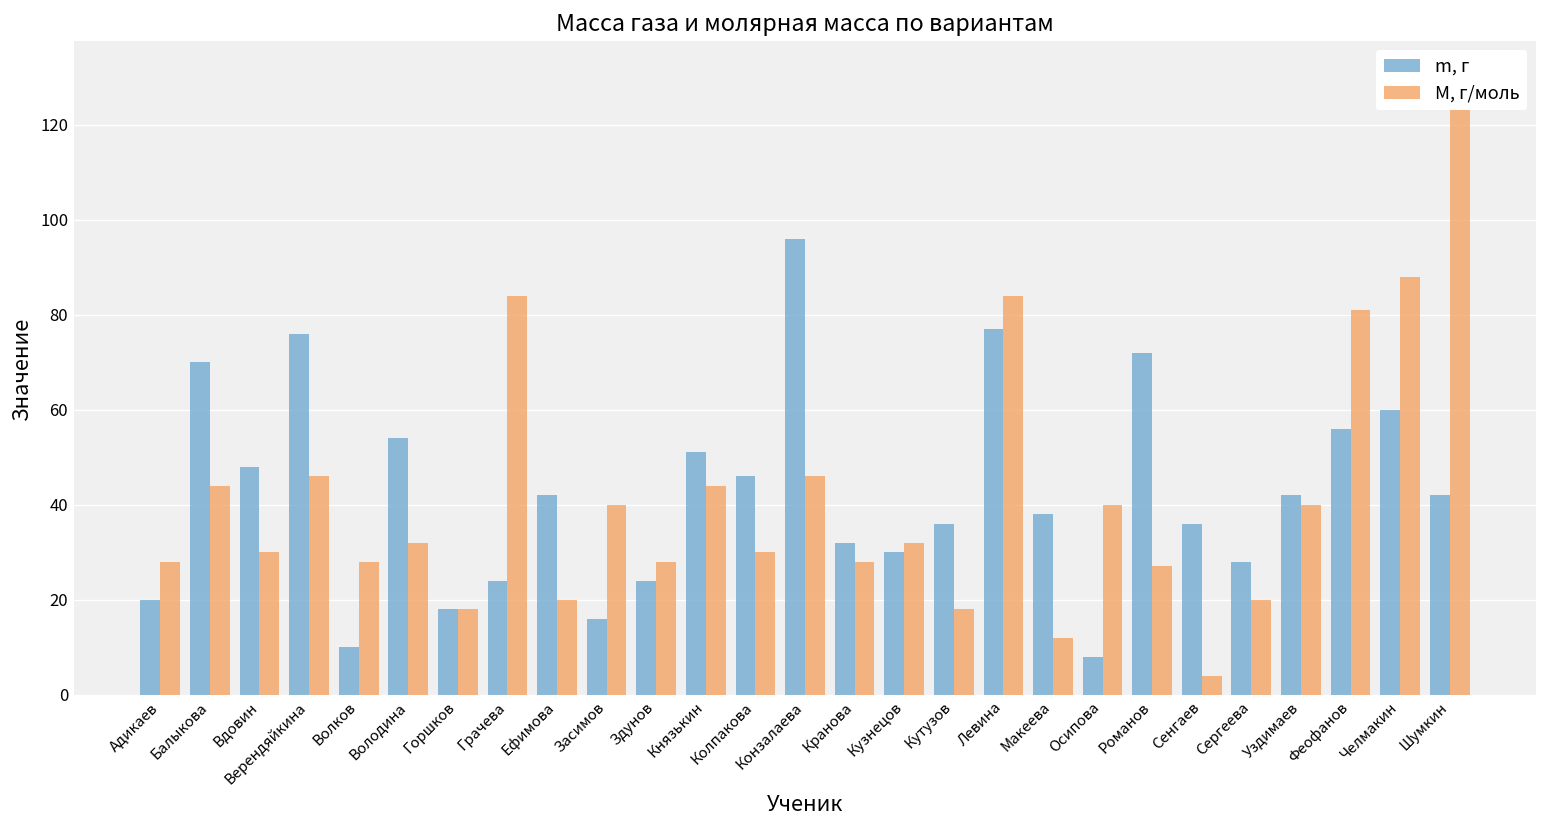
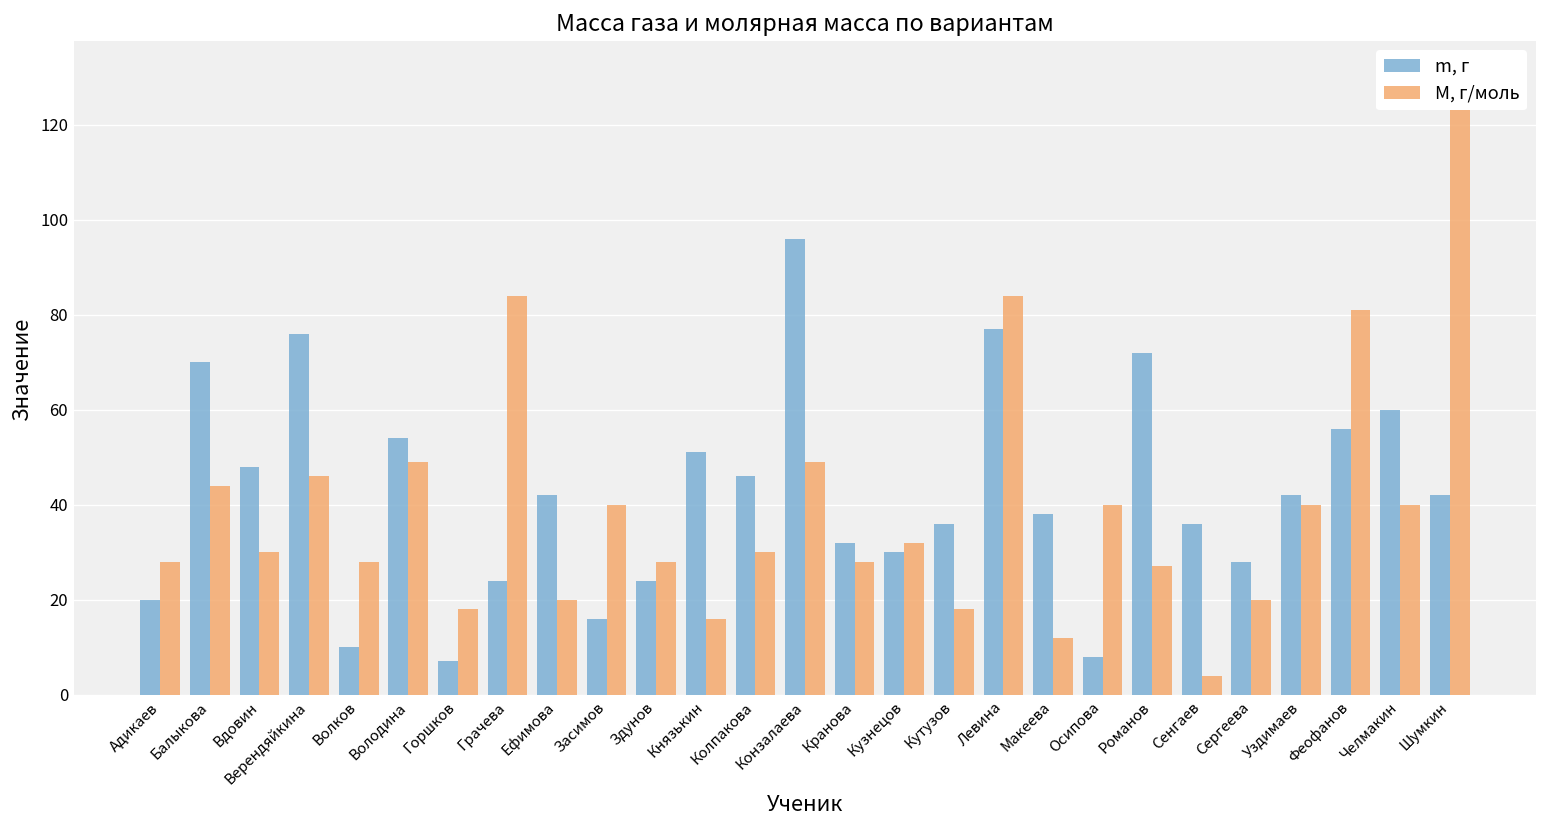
М, г/моль, Володина: 32 -> 49
m, г, Горшков: 18 -> 7
М, г/моль, Князькин: 44 -> 16
М, г/моль, Конзалаева: 46 -> 49
М, г/моль, Челмакин: 88 -> 40
